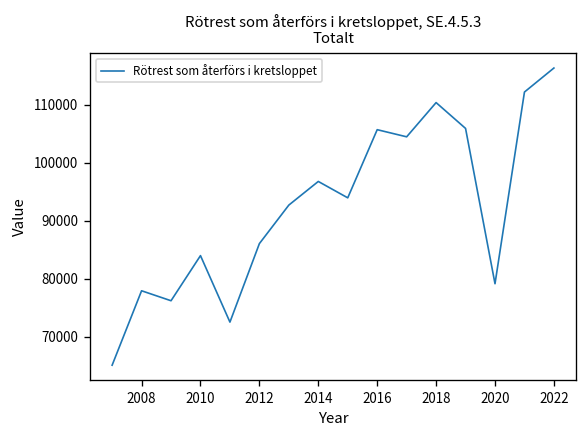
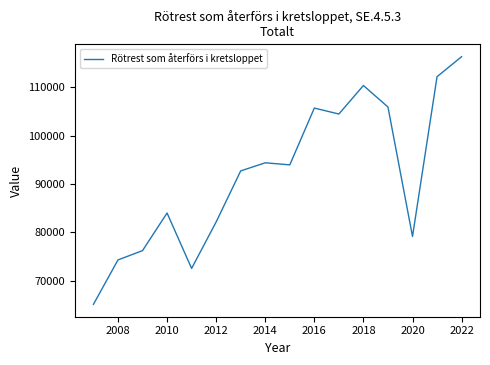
2008: 78000 -> 74000
2012: 86000 -> 82000
2014: 97000 -> 94000
